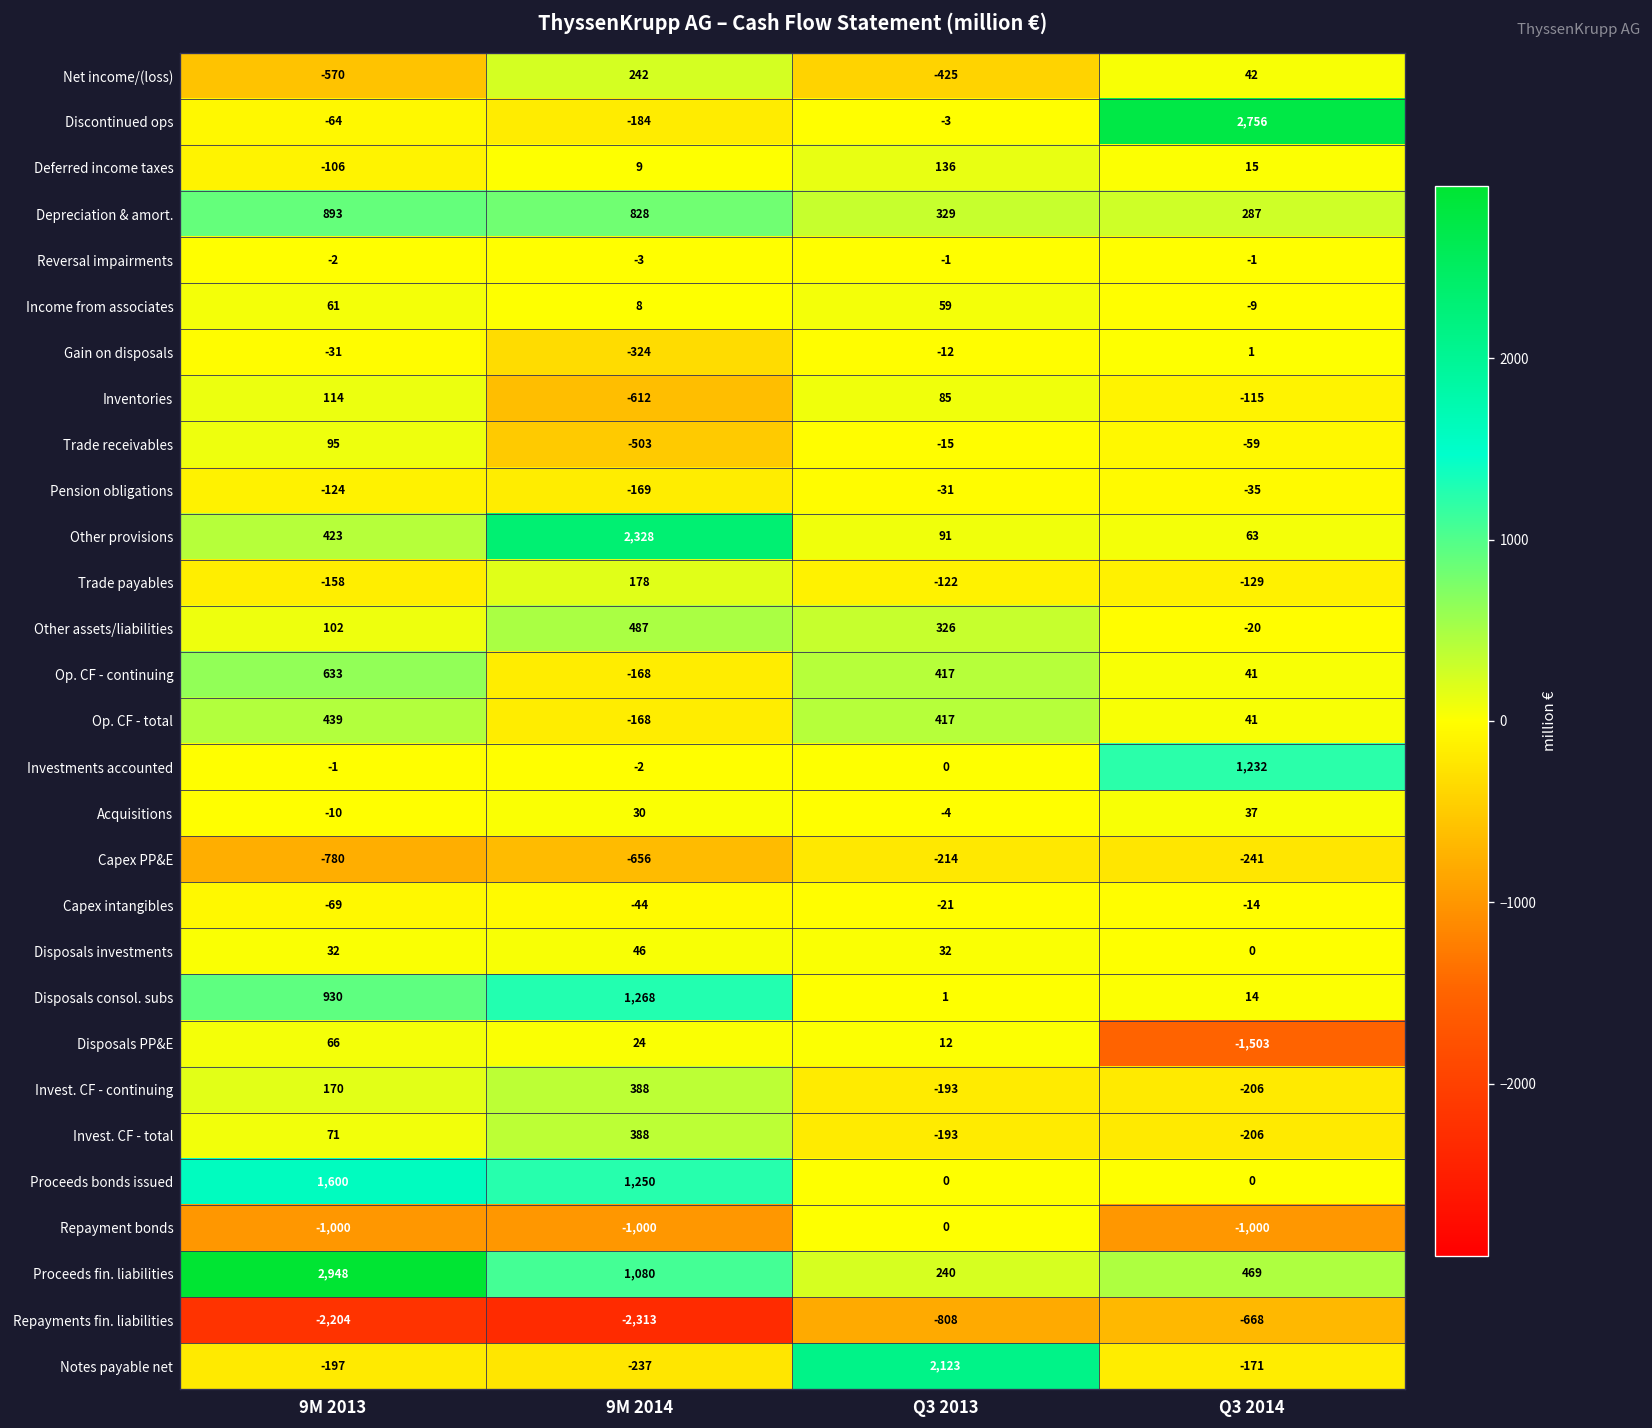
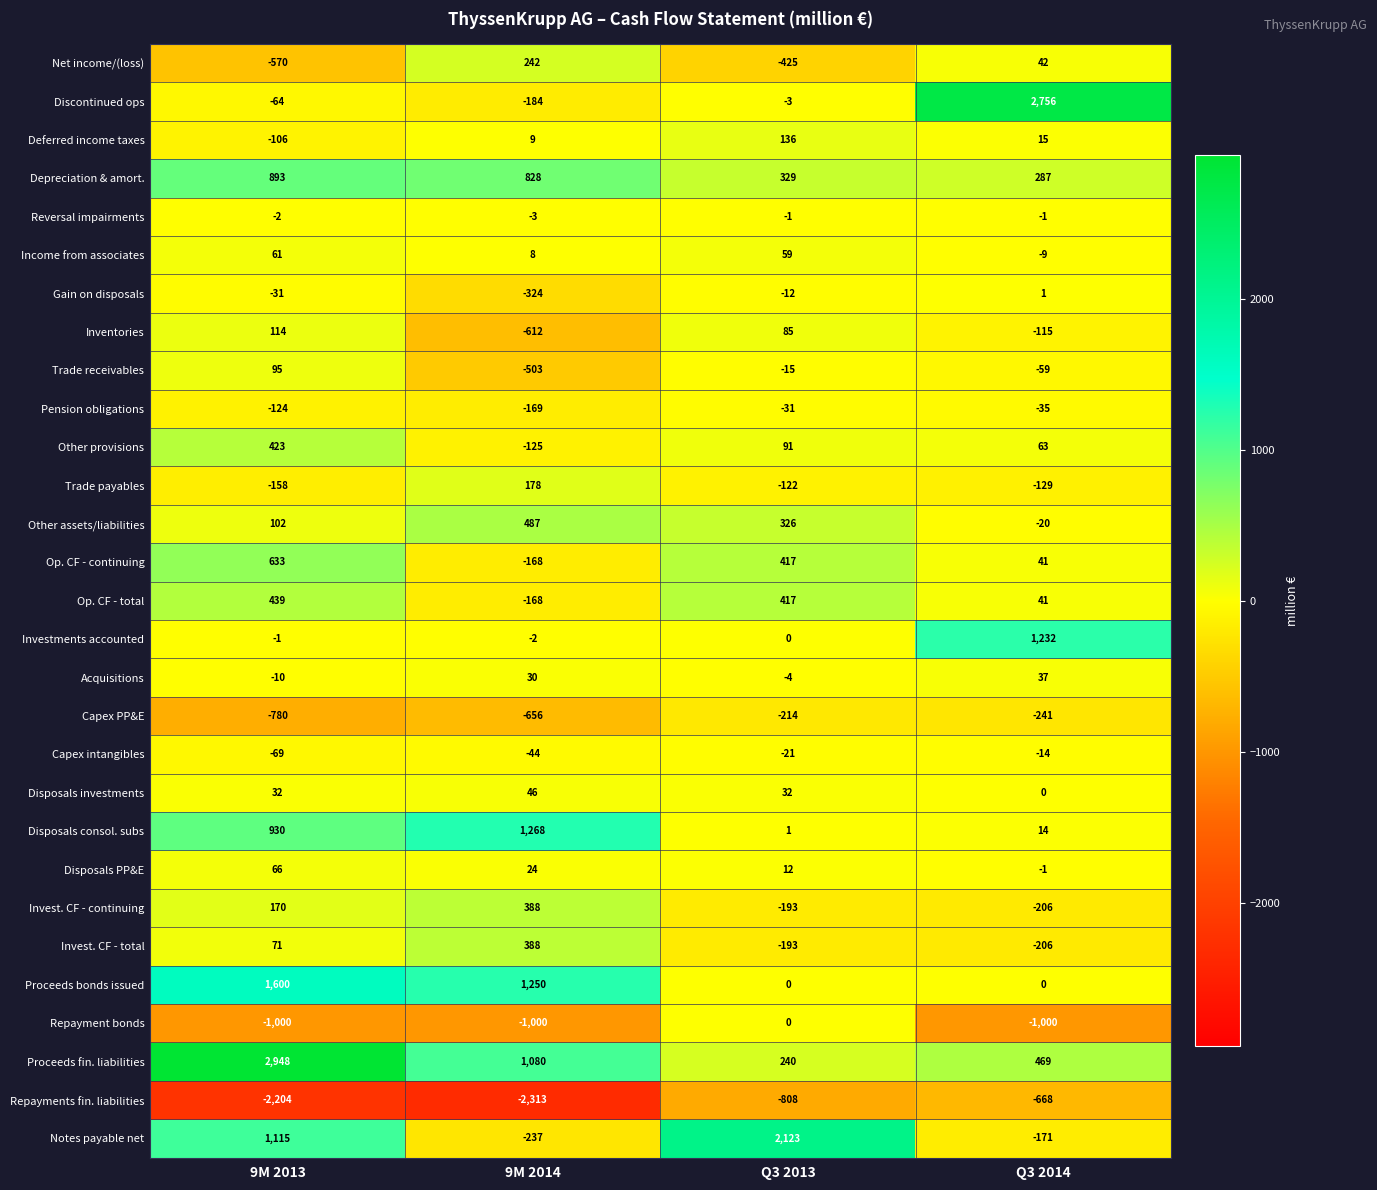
Other provisions, 9M 2014: 2,328 -> -125
Disposals PP&E, Q3 2014: -1,503 -> -1
Notes payable net, 9M 2013: -197 -> 1,115
